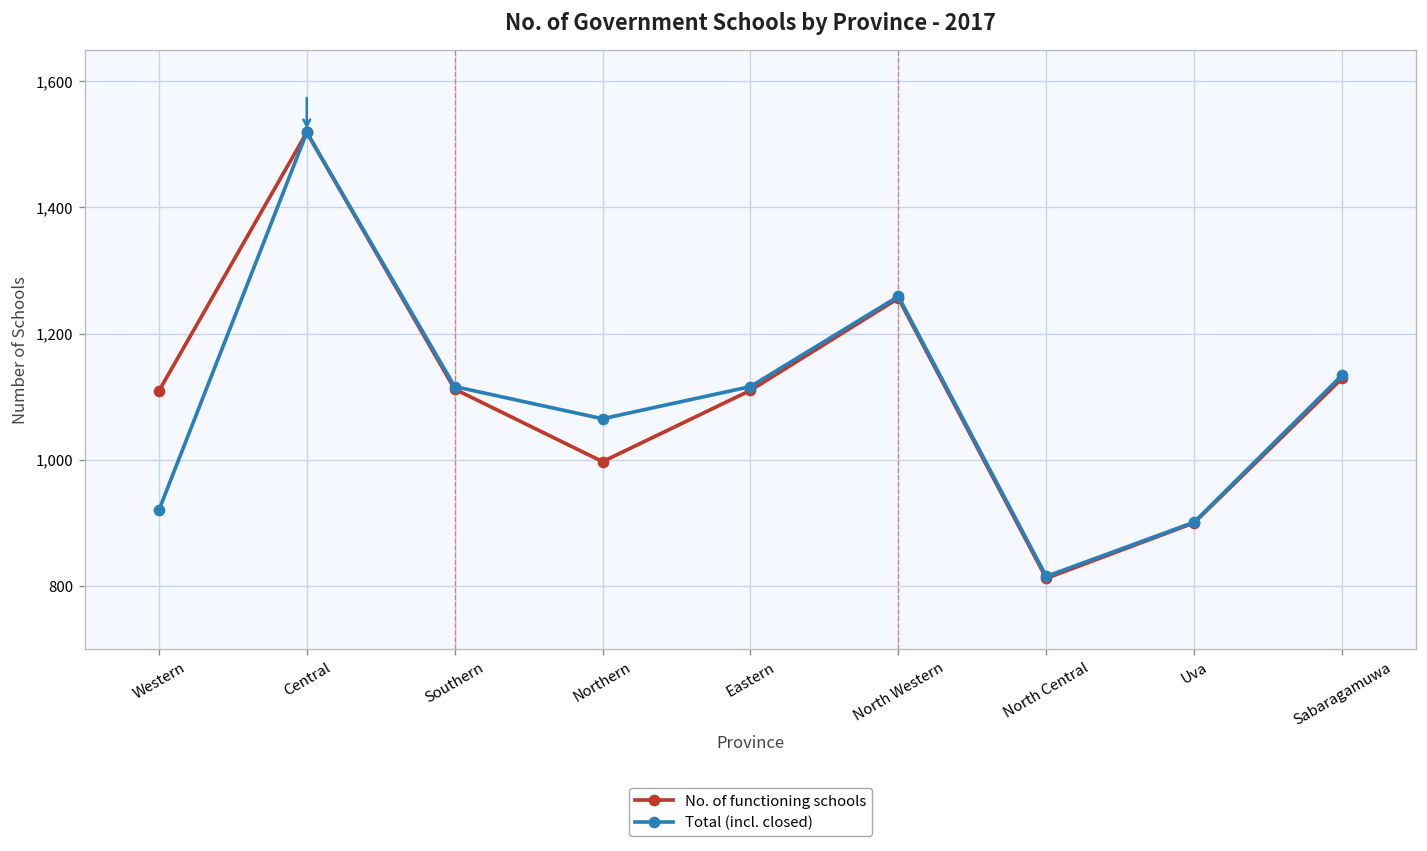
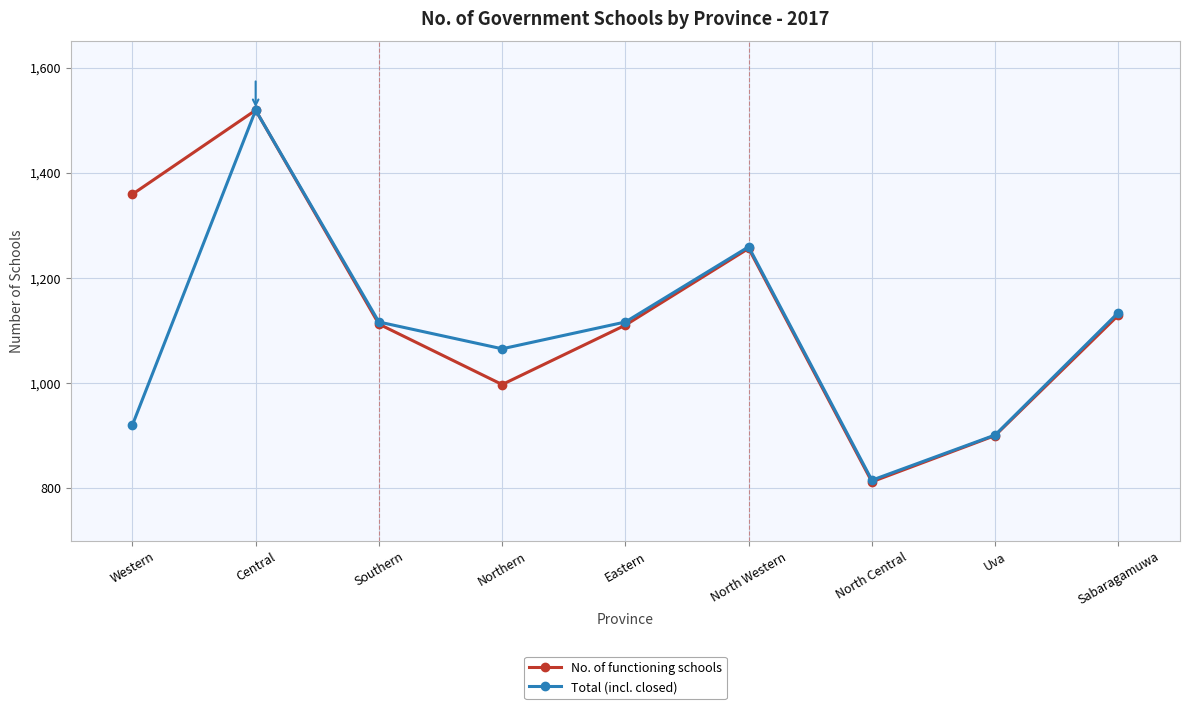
No. of functioning schools, Western: 1,110 -> 1,360
